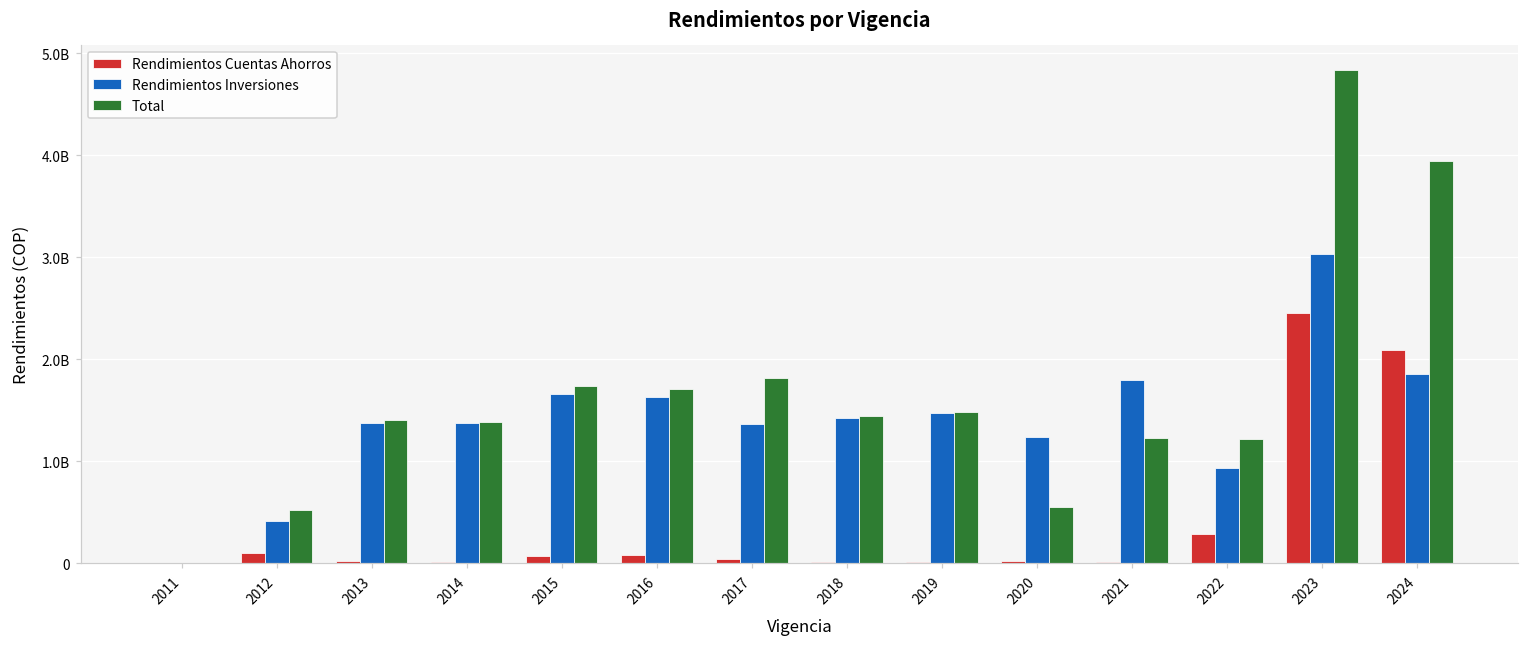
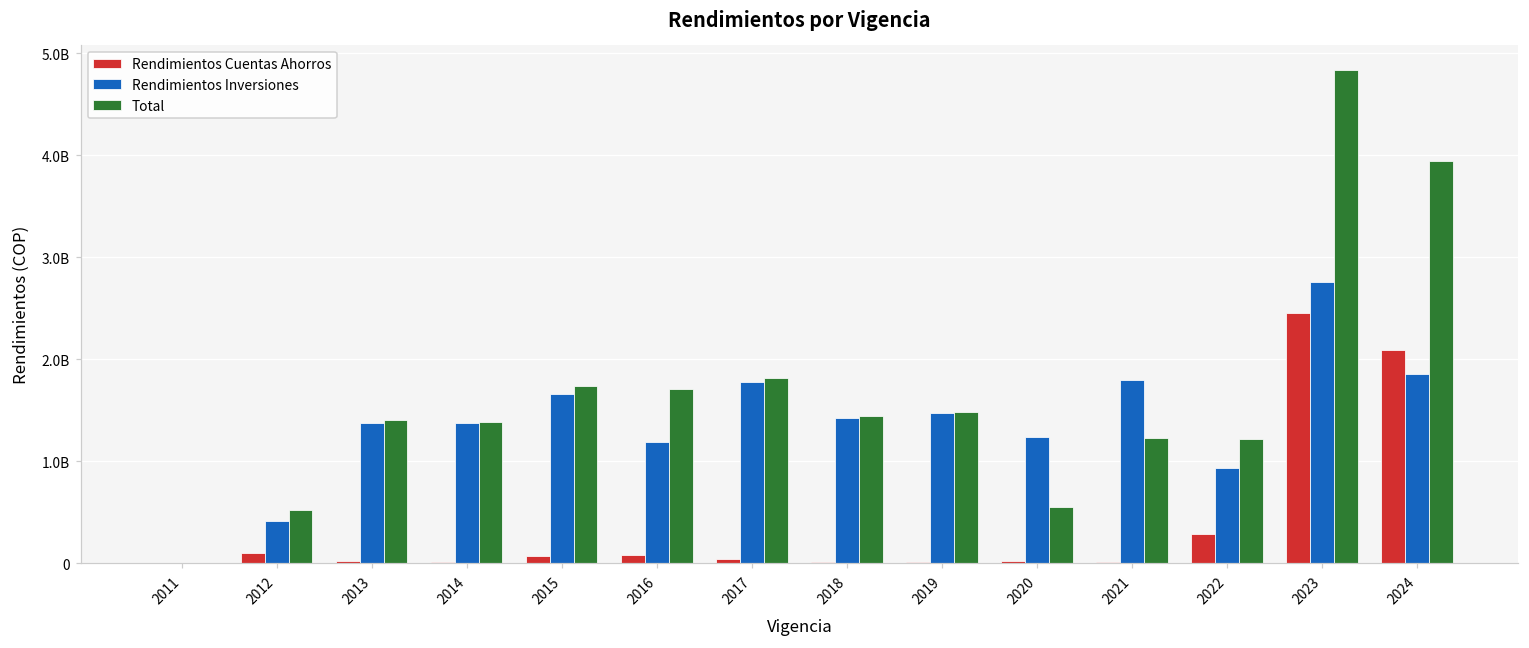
Rendimientos Inversiones, 2016: 1600000000 -> 1200000000
Rendimientos Inversiones, 2017: 1400000000 -> 1800000000
Rendimientos Inversiones, 2023: 3000000000 -> 2800000000
